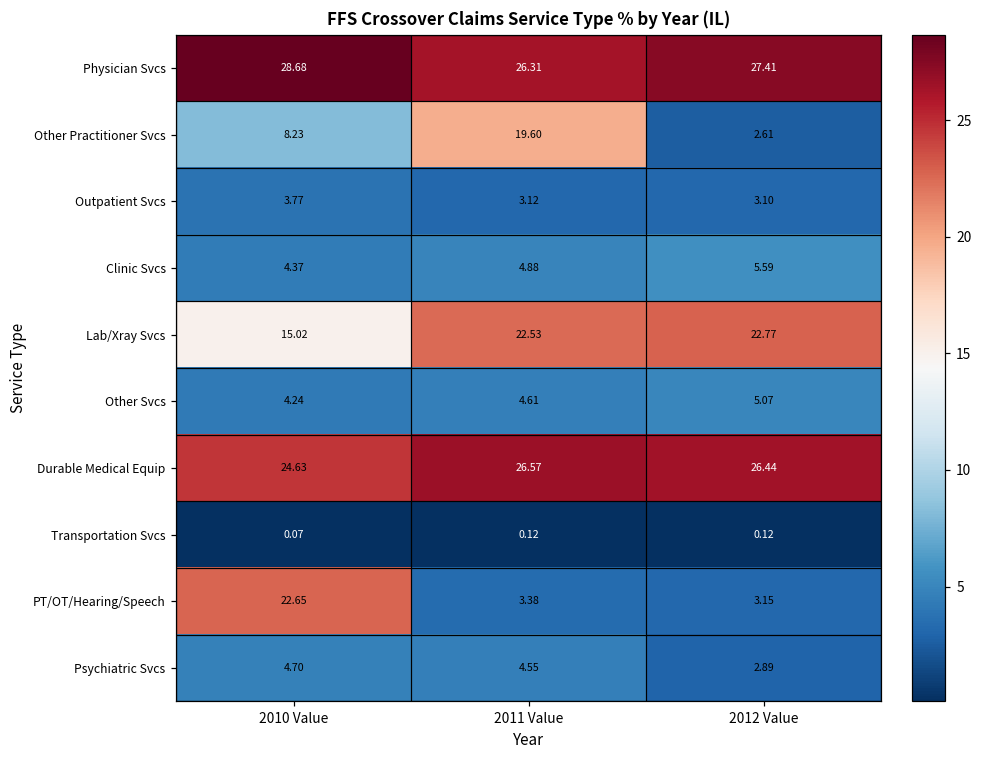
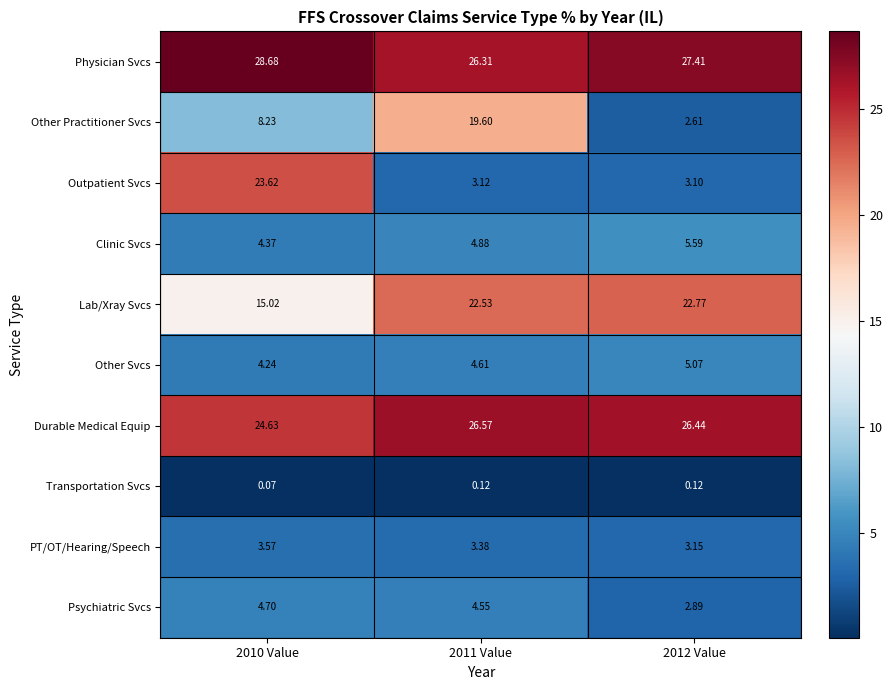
Outpatient Svcs, 2010 Value: 3.77 -> 23.62
PT/OT/Hearing/Speech, 2010 Value: 22.65 -> 3.57
